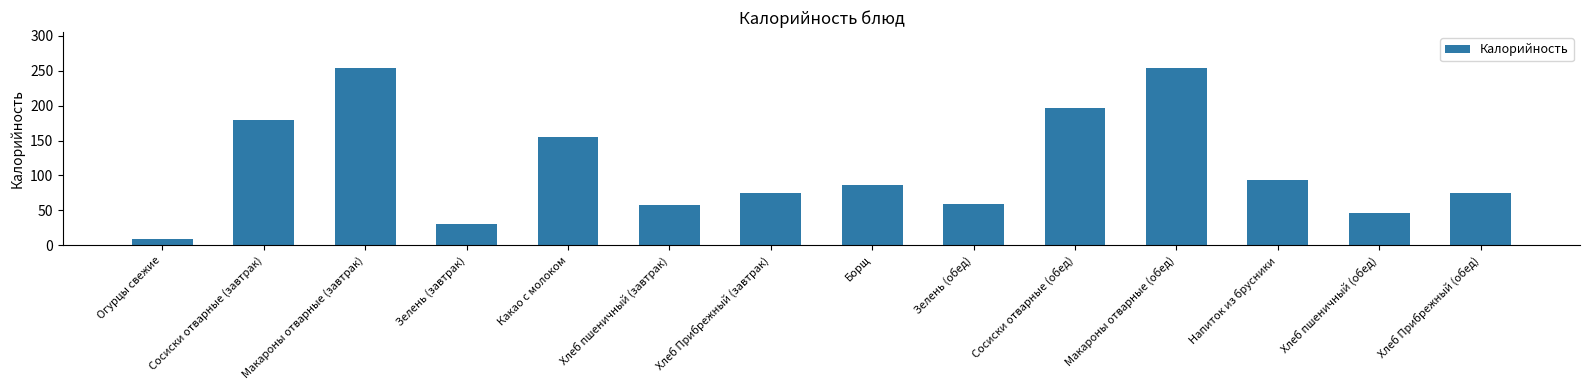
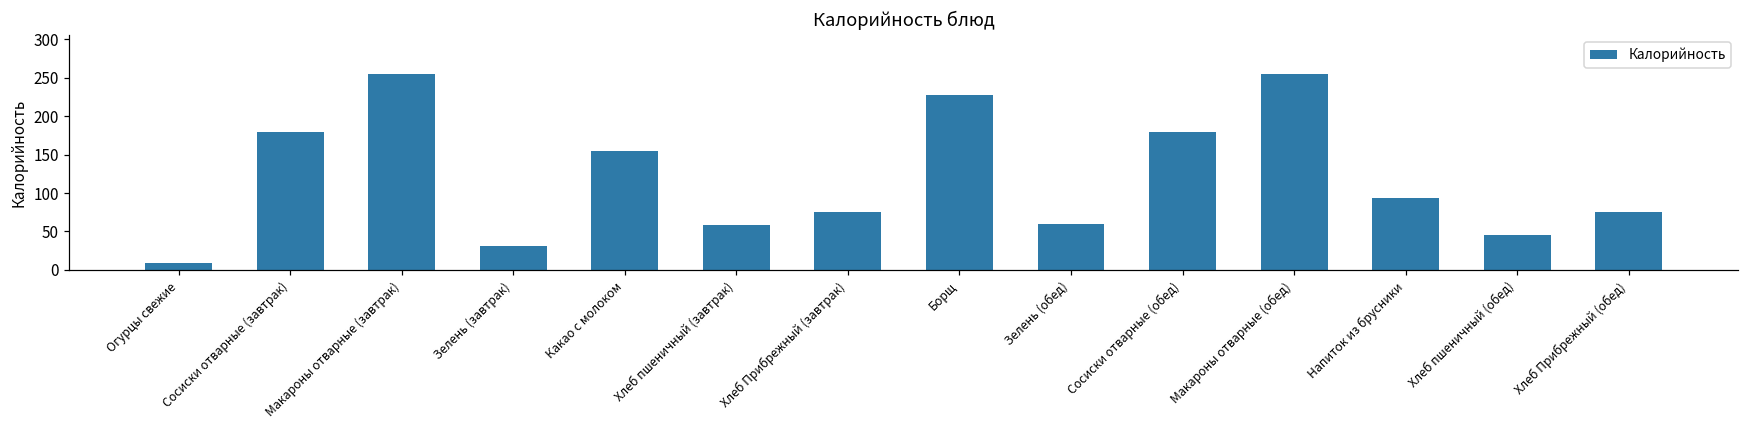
Борщ: 90 -> 230
Сосиски отварные (обед): 200 -> 180
